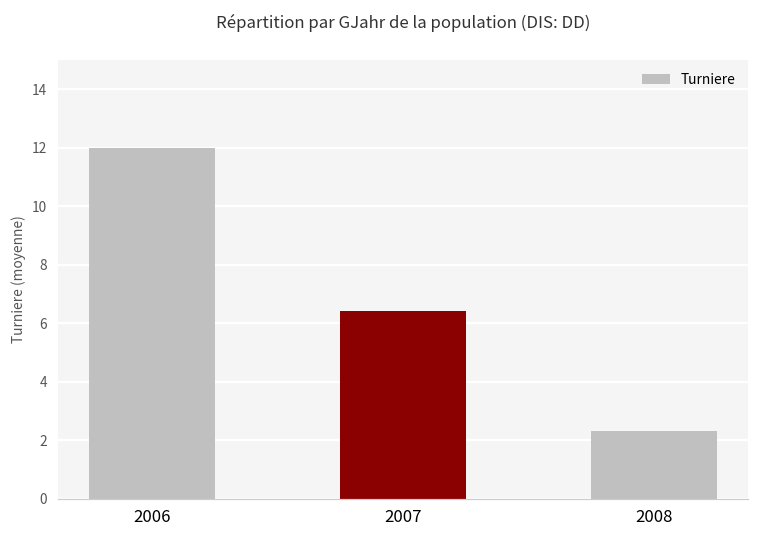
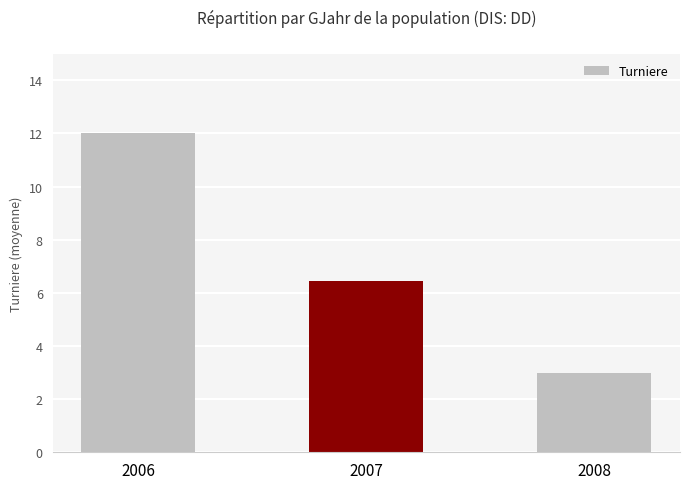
2008: 2.3 -> 3.0
